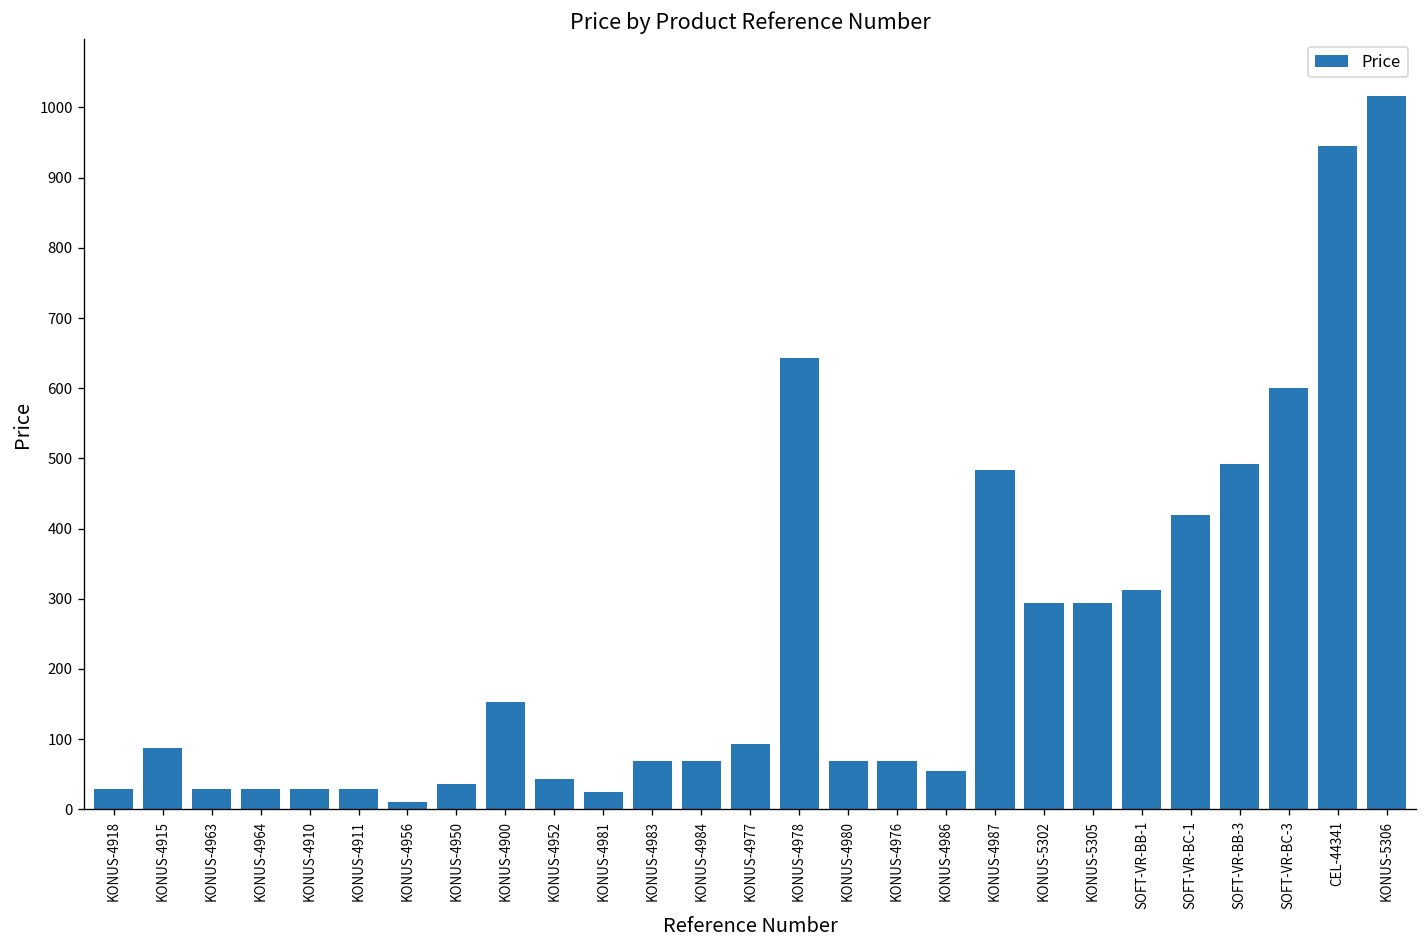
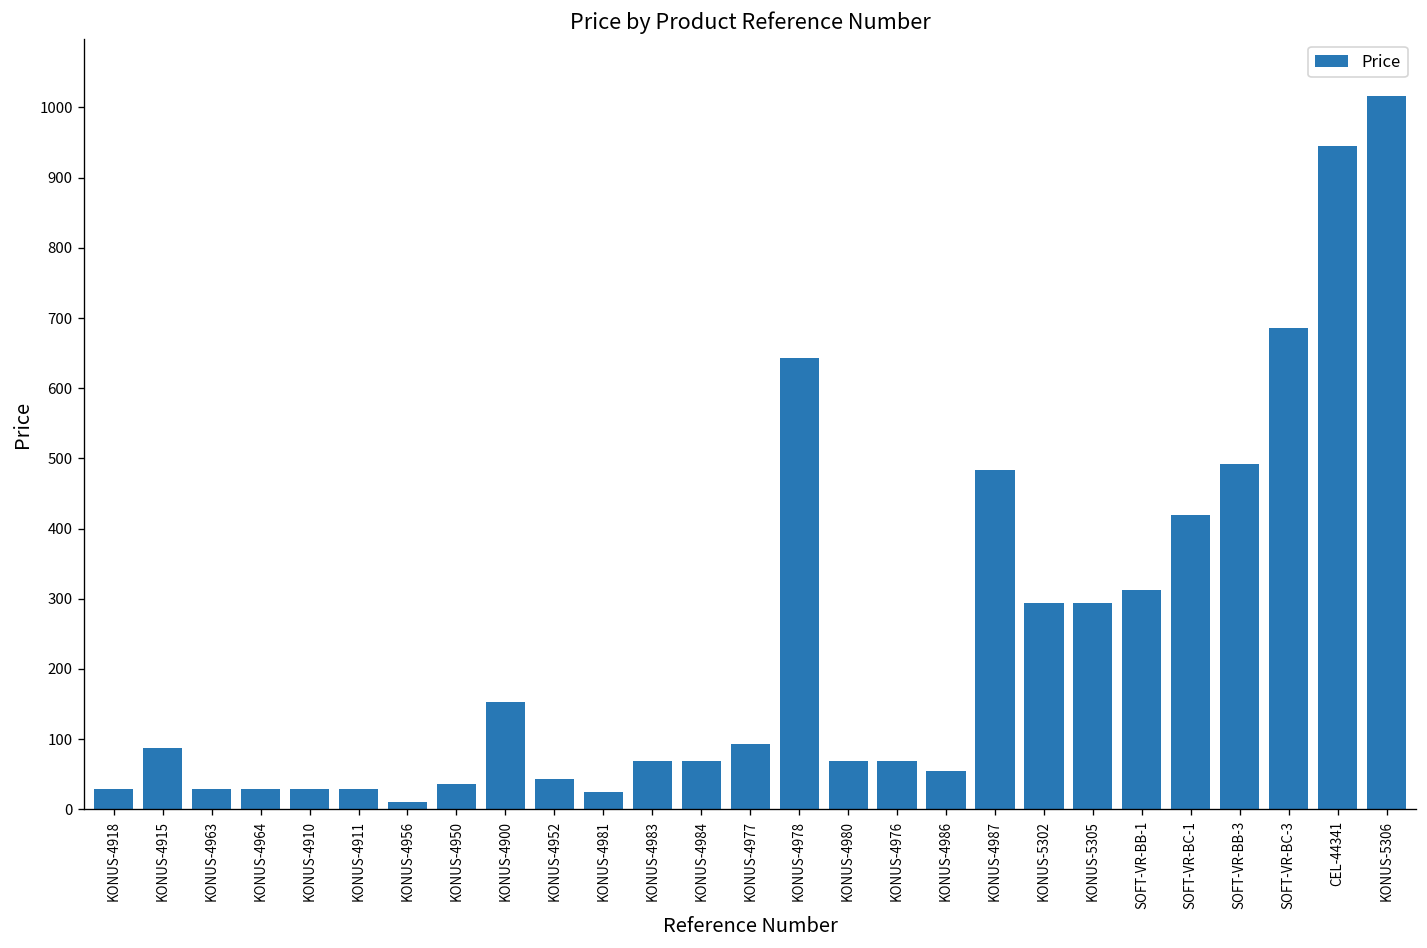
SOFT-VR-BC-3: 600 -> 690
